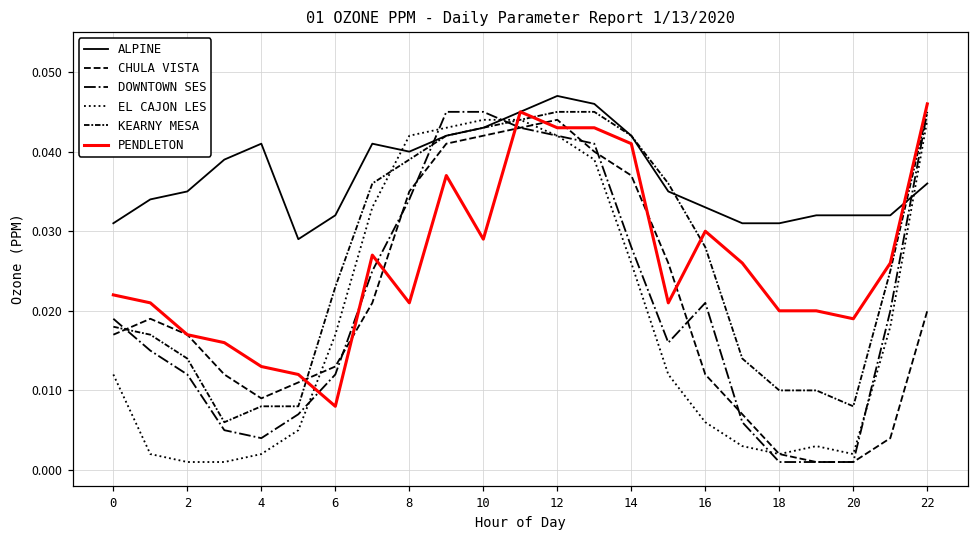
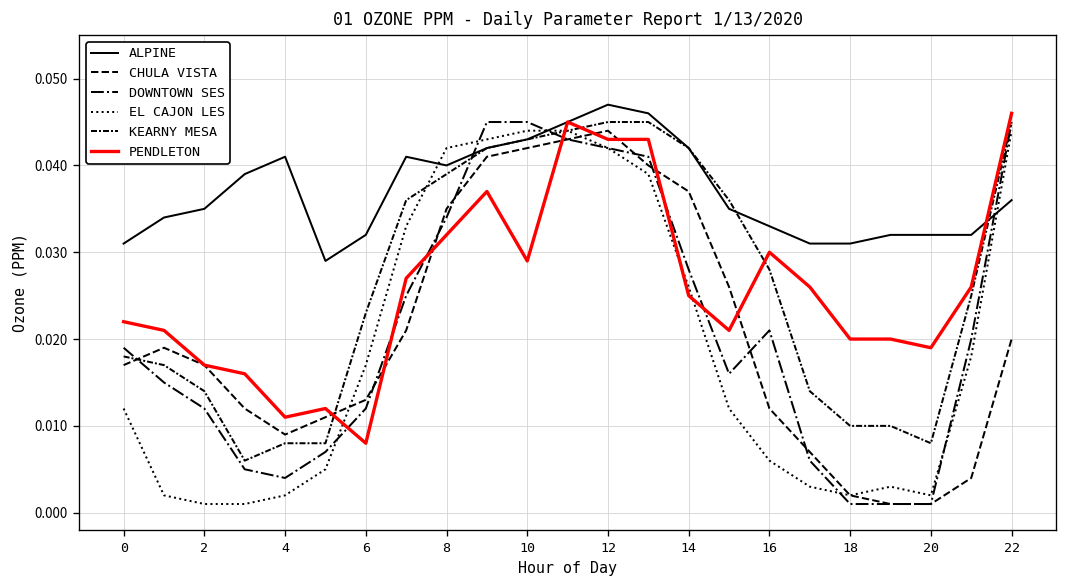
PENDLETON, 4: 0.013 -> 0.011
PENDLETON, 8: 0.021 -> 0.032
PENDLETON, 14: 0.041 -> 0.025
